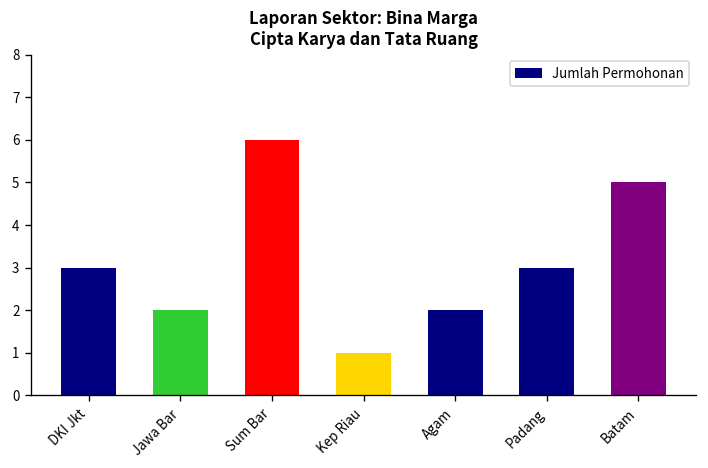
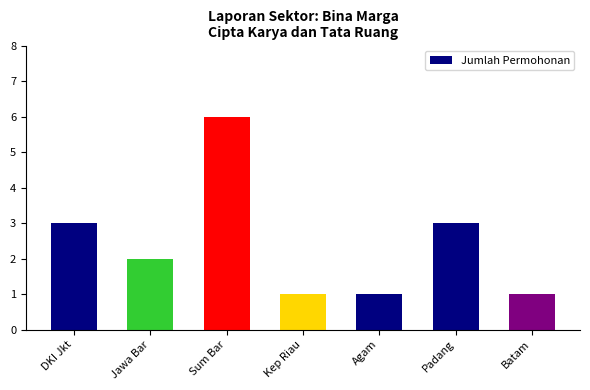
Agam: 2 -> 1
Batam: 5 -> 1
